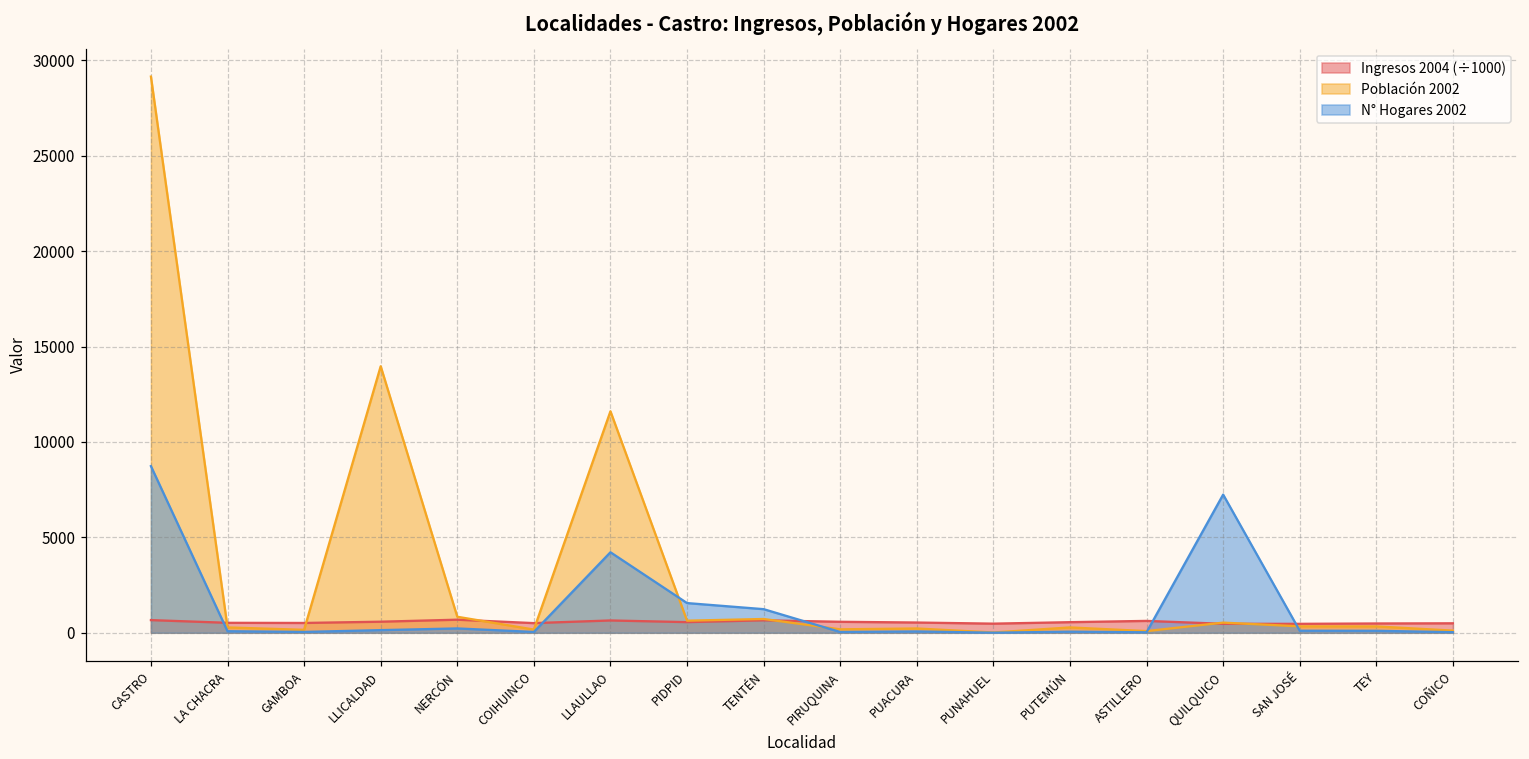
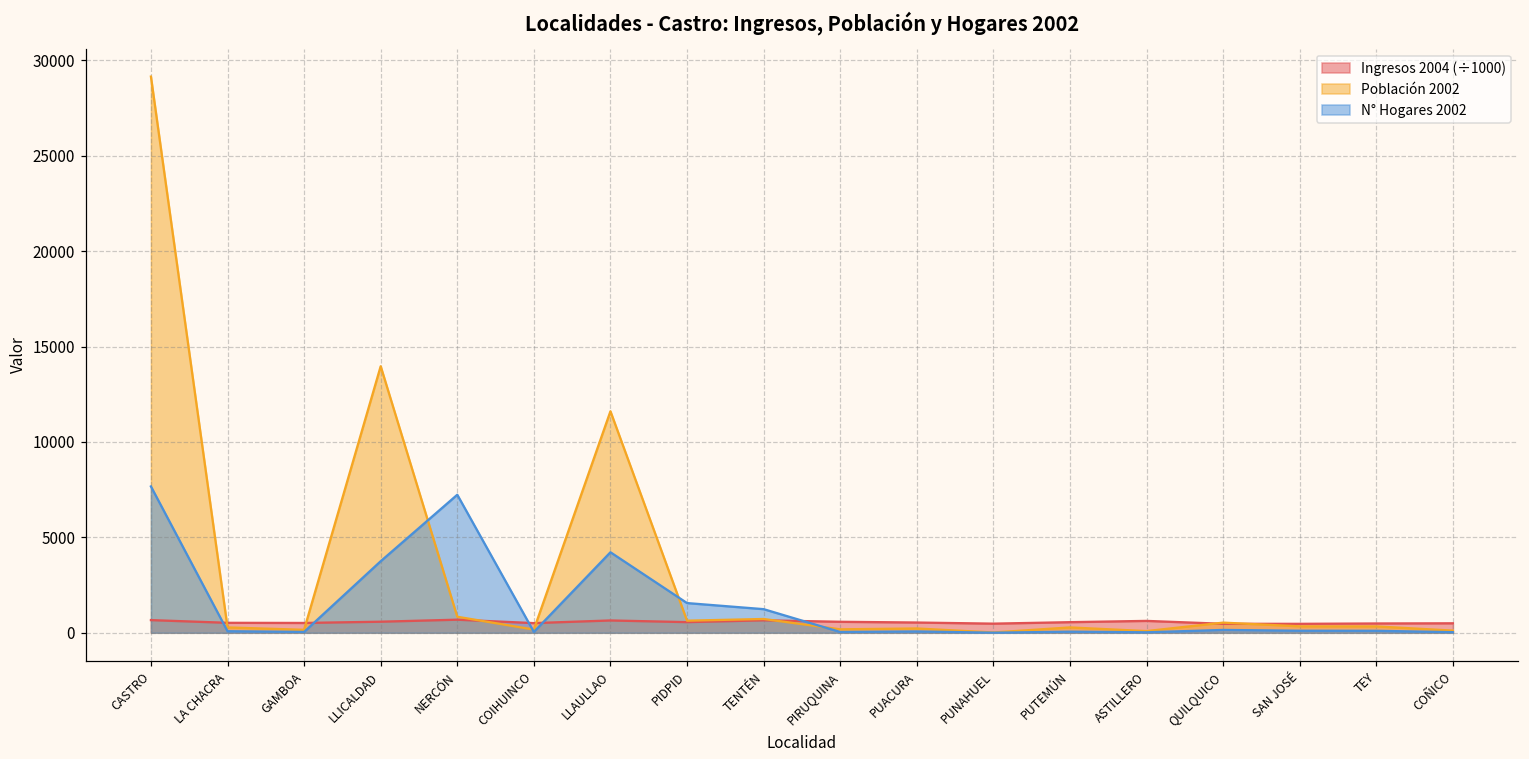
N° Hogares 2002, CASTRO: 8700 -> 7700
N° Hogares 2002, LLICALDAD: 100 -> 3700
N° Hogares 2002, NERCÓN: 200 -> 7200
N° Hogares 2002, QUILQUICO: 7200 -> 100
